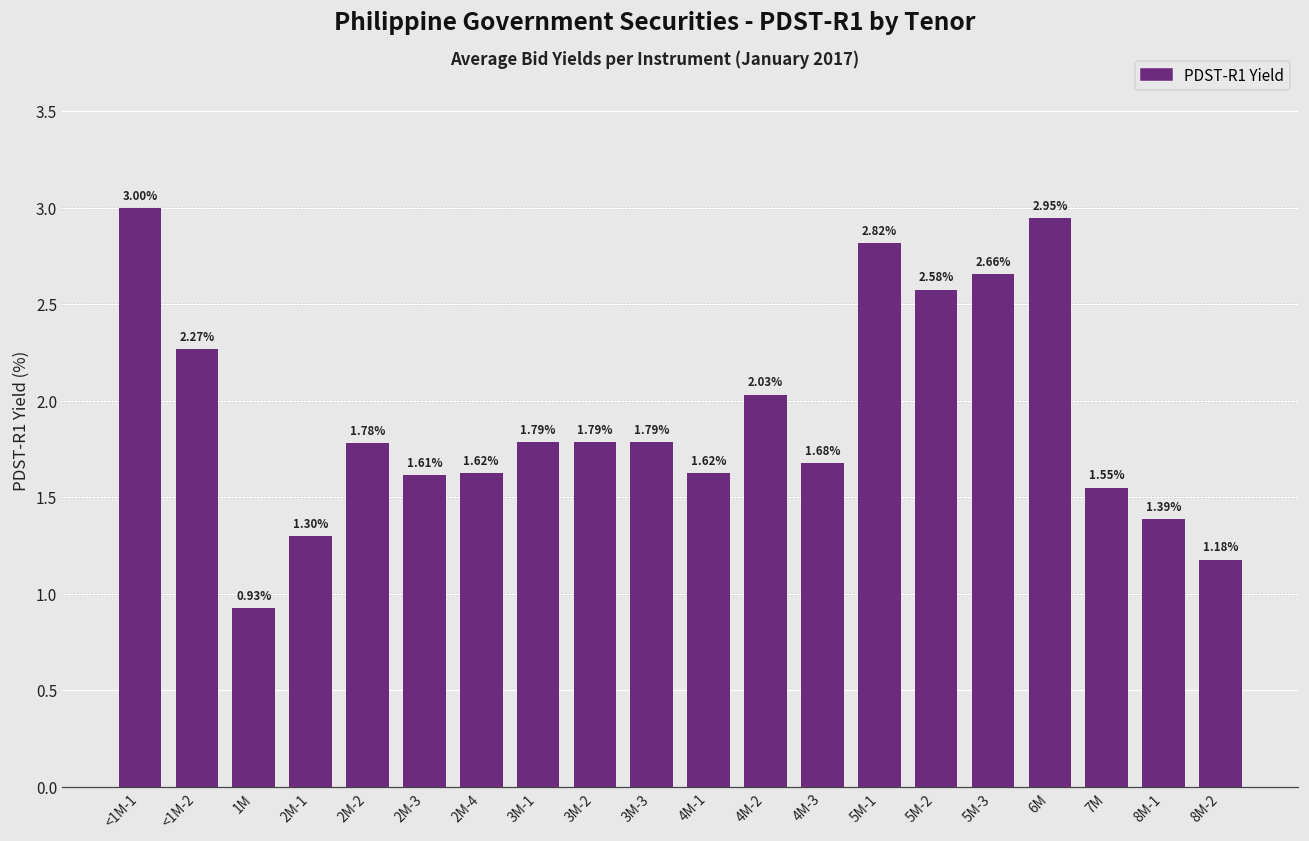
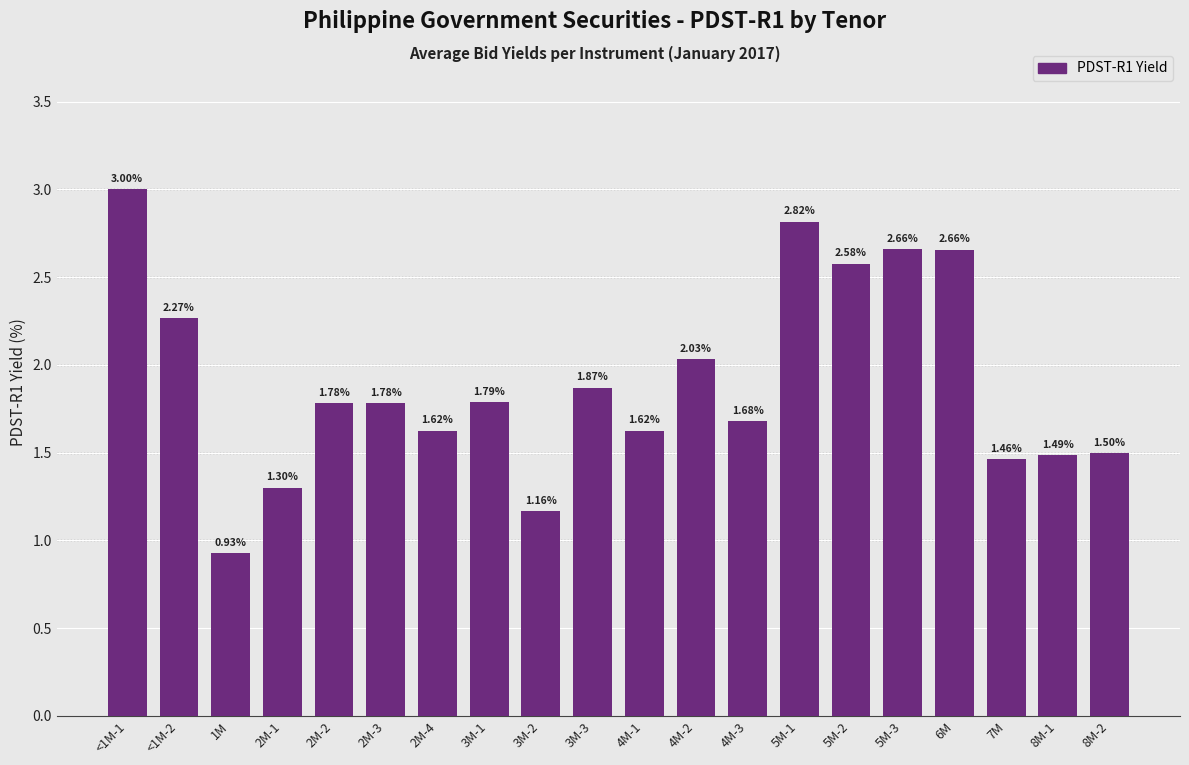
2M-3: 1.61% -> 1.78%
3M-2: 1.79% -> 1.16%
3M-3: 1.79% -> 1.87%
6M: 2.95% -> 2.66%
7M: 1.55% -> 1.46%
8M-1: 1.39% -> 1.49%
8M-2: 1.18% -> 1.50%
